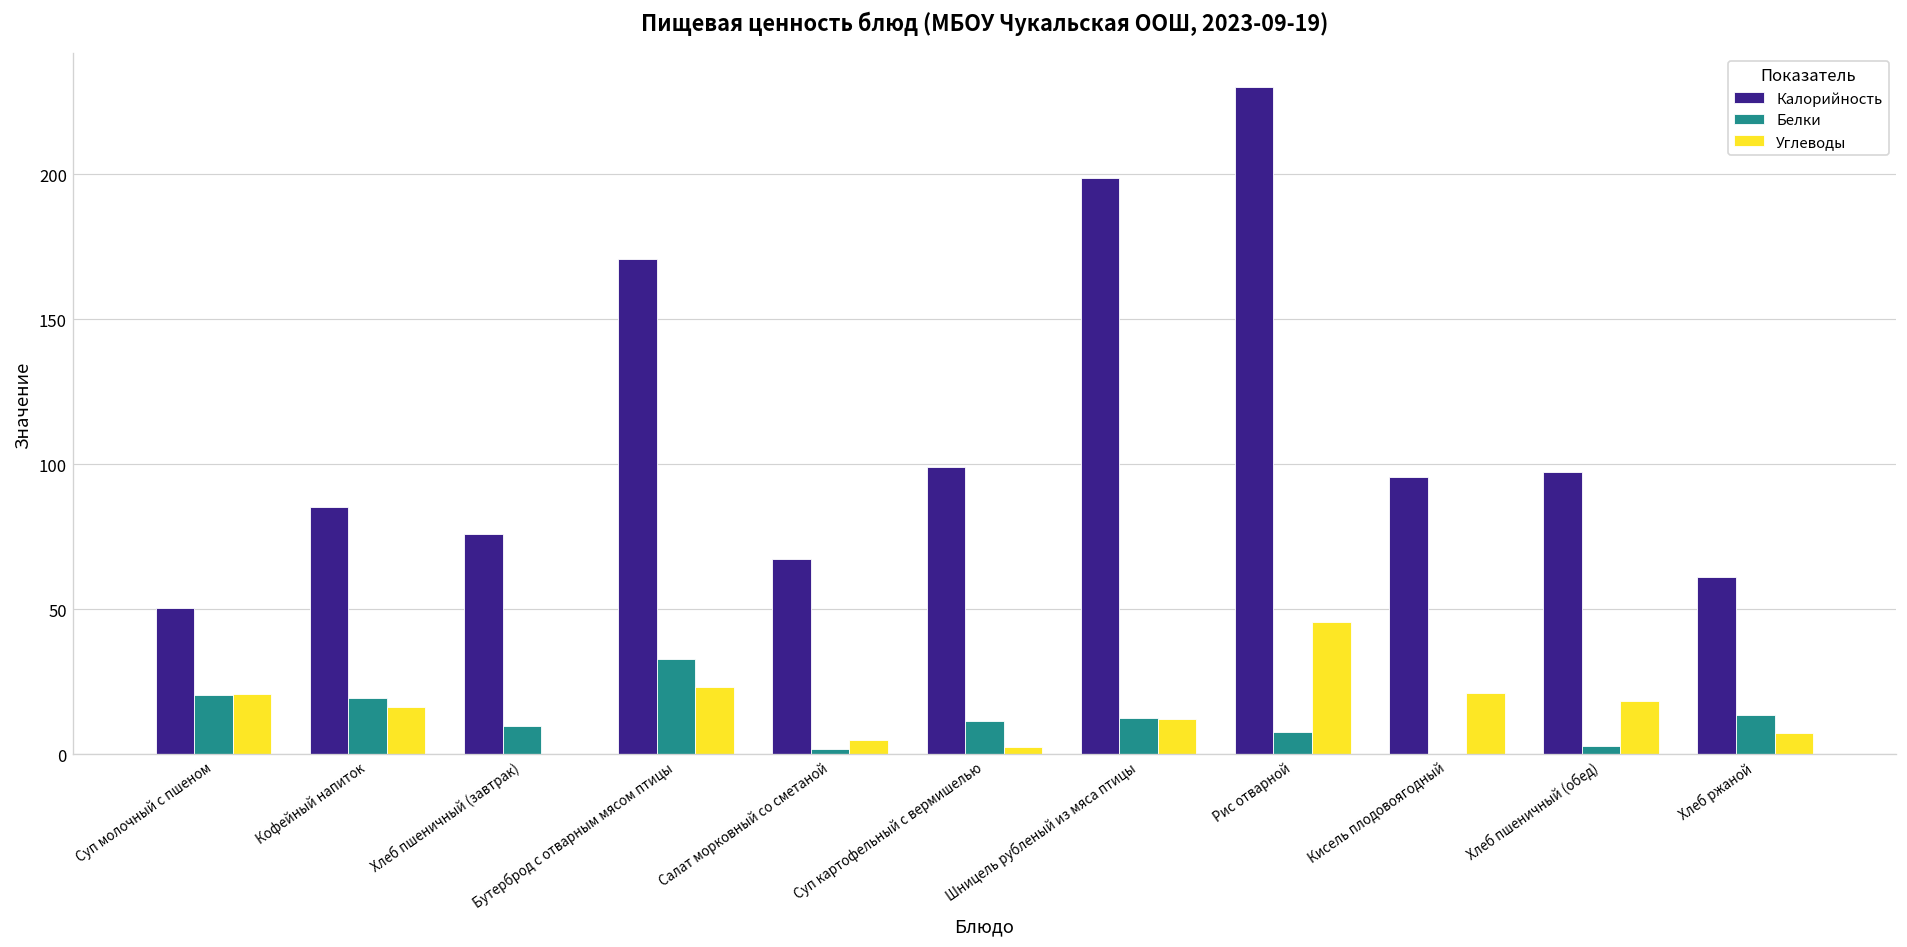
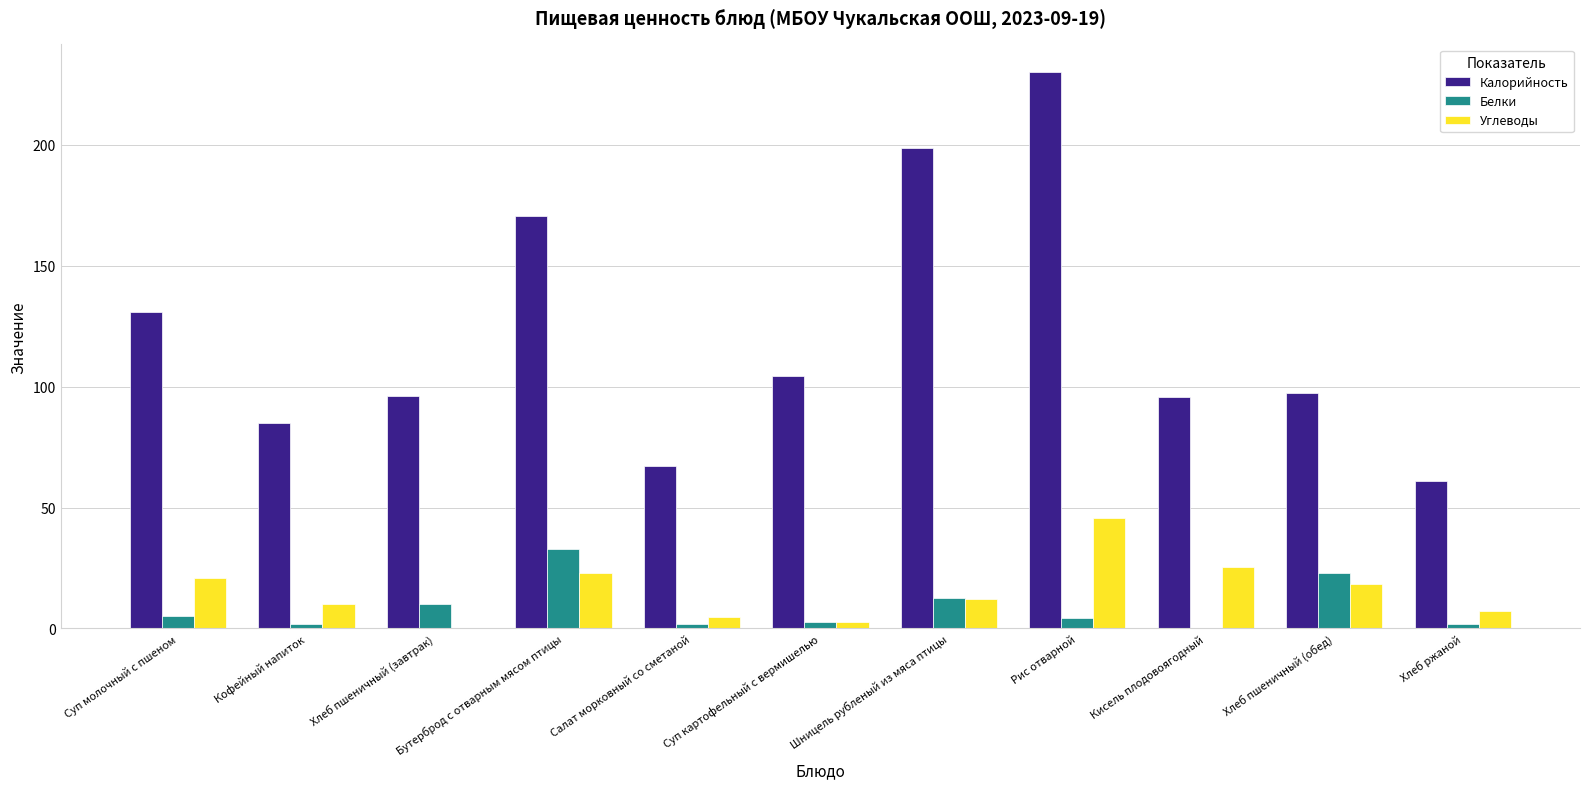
Калорийность, Суп молочный с пшеном: 51 -> 131
Белки, Суп молочный с пшеном: 21 -> 5
Белки, Кофейный напиток: 20 -> 2
Углеводы, Кофейный напиток: 16 -> 10
Калорийность, Хлеб пшеничный (завтрак): 76 -> 96
Калорийность, Суп картофельный с вермишелью: 99 -> 104
Белки, Суп картофельный с вермишелью: 12 -> 3
Белки, Рис отварной: 8 -> 4
Углеводы, Кисель плодовоягодный: 21 -> 26
Белки, Хлеб пшеничный (обед): 3 -> 23
Белки, Хлеб ржаной: 13 -> 2
